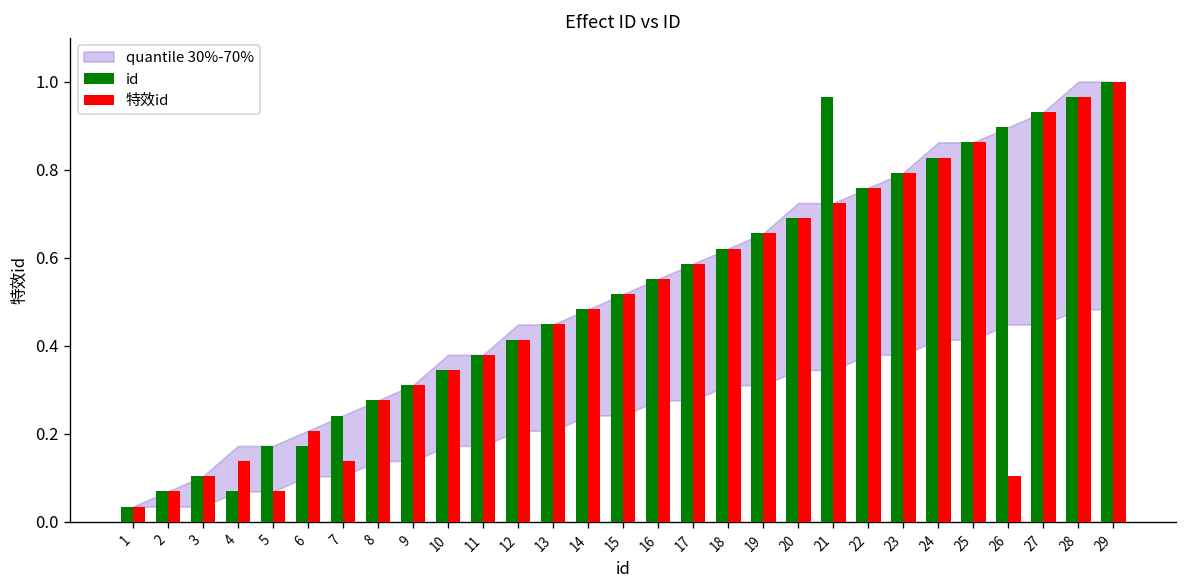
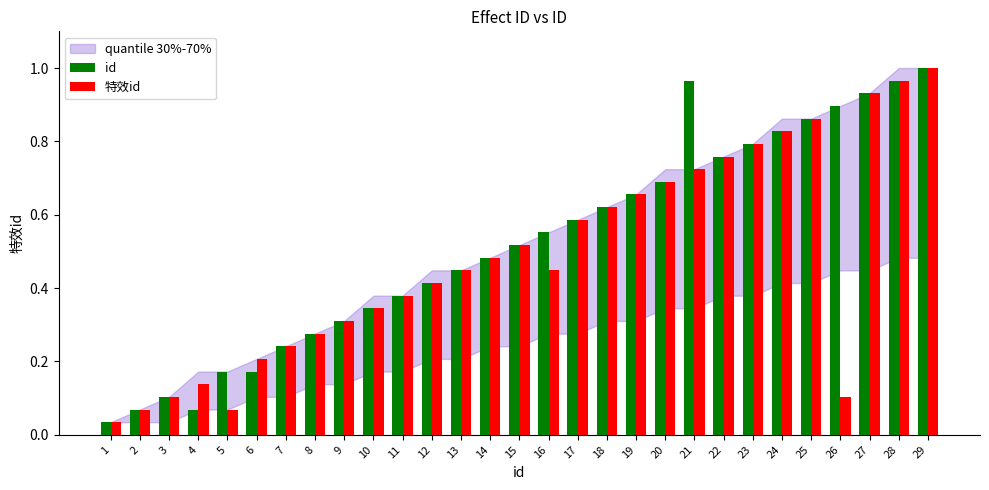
特效id, 7: 0.14 -> 0.24
特效id, 16: 0.55 -> 0.45
